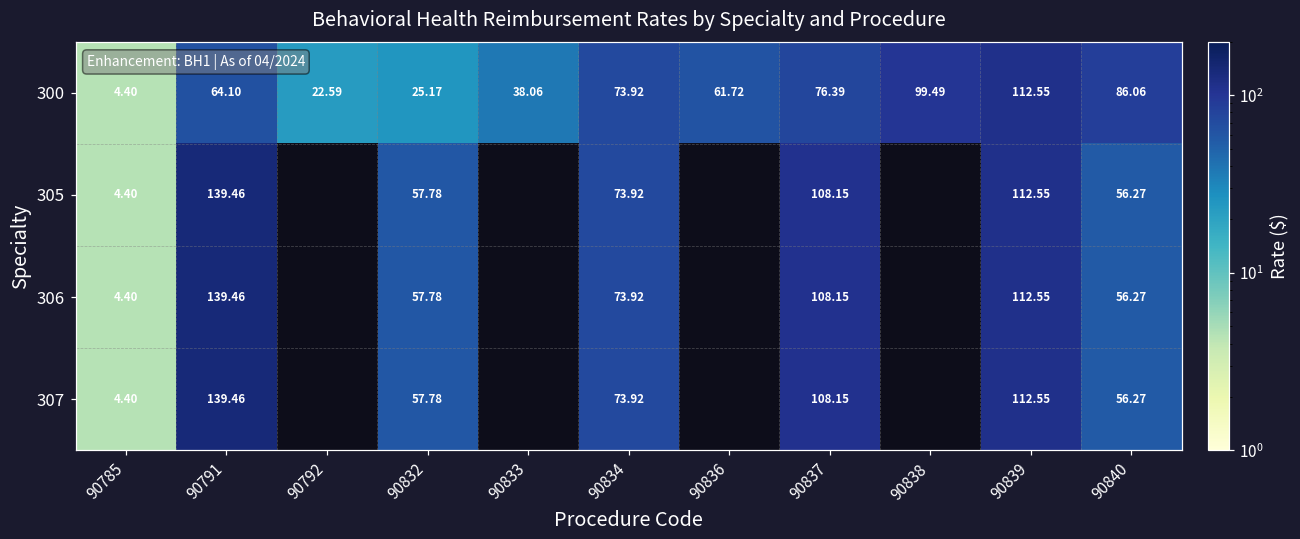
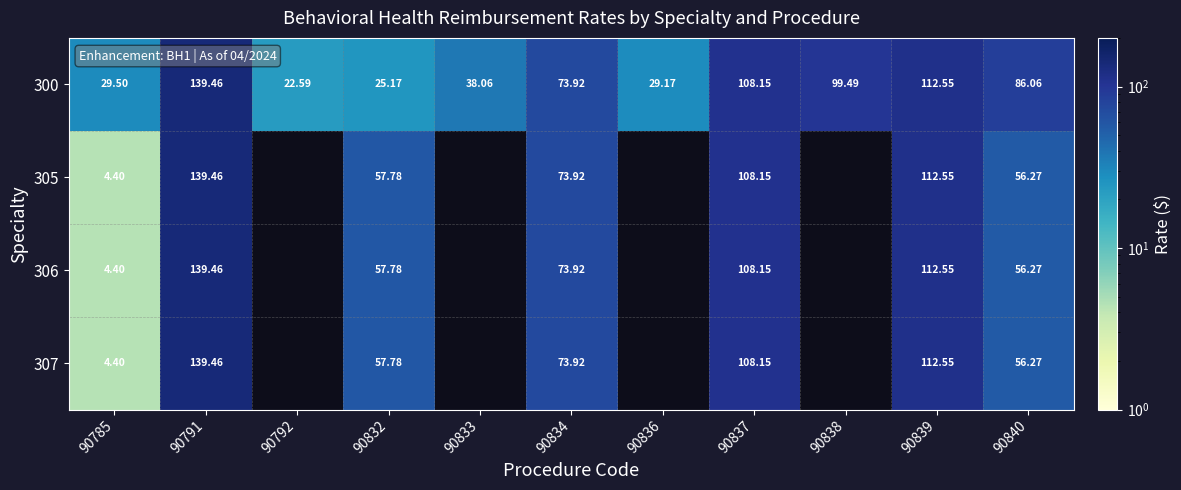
300, 90785: 4.40 -> 29.50
300, 90791: 64.10 -> 139.46
300, 90836: 61.72 -> 29.17
300, 90837: 76.39 -> 108.15
